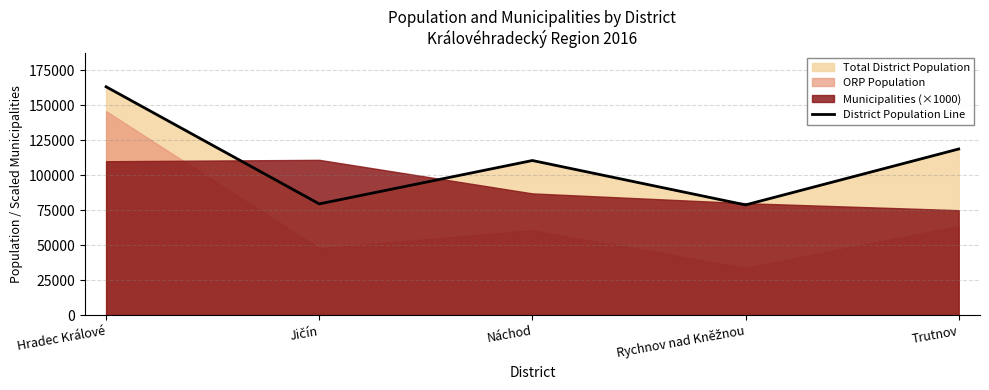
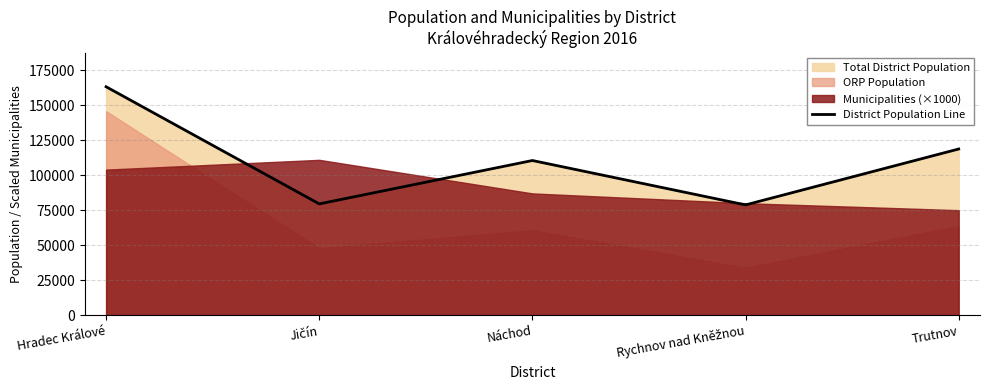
Municipalities (×1000), Hradec Králové: 110000 -> 104000
